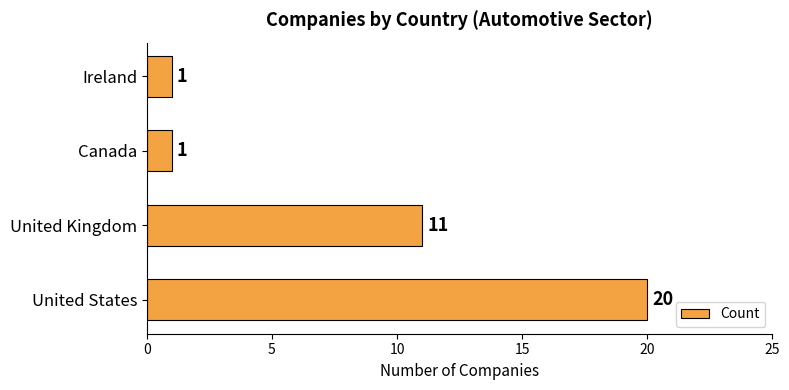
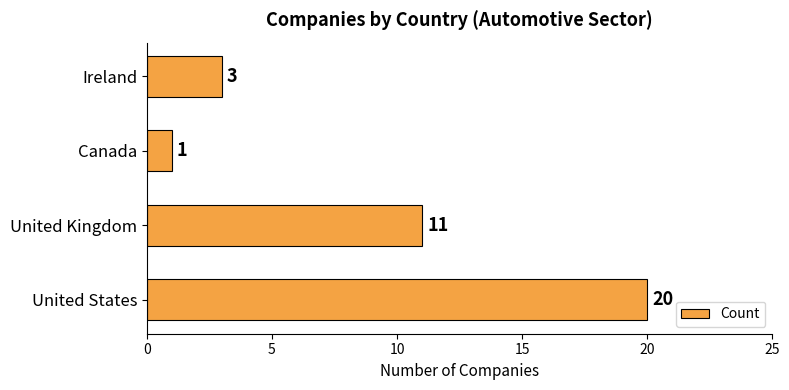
Ireland: 1 -> 3
